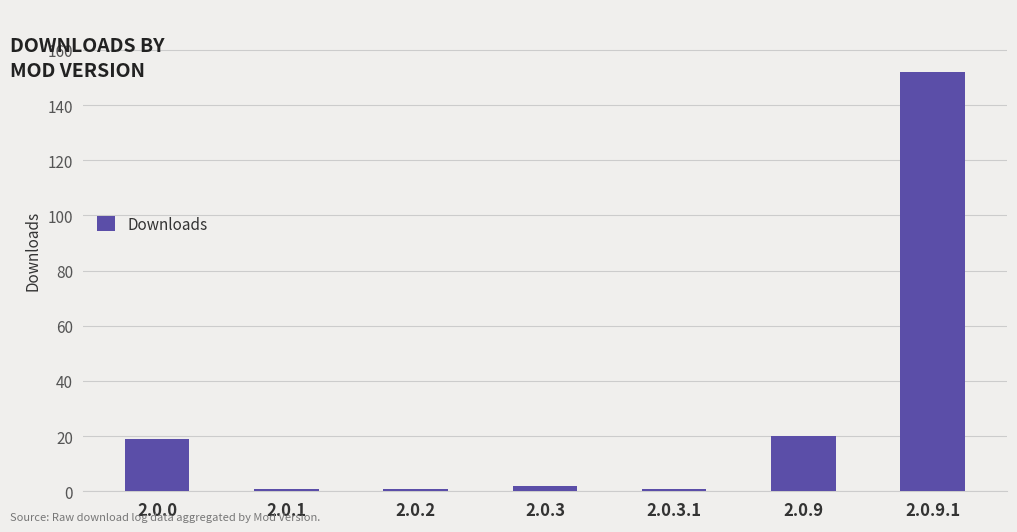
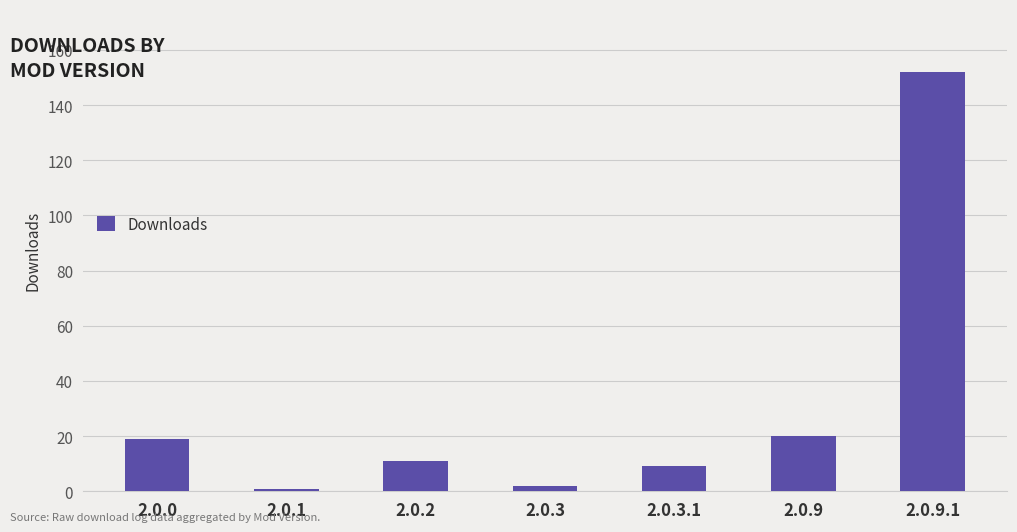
2.0.2: 1 -> 11
2.0.3.1: 1 -> 9
